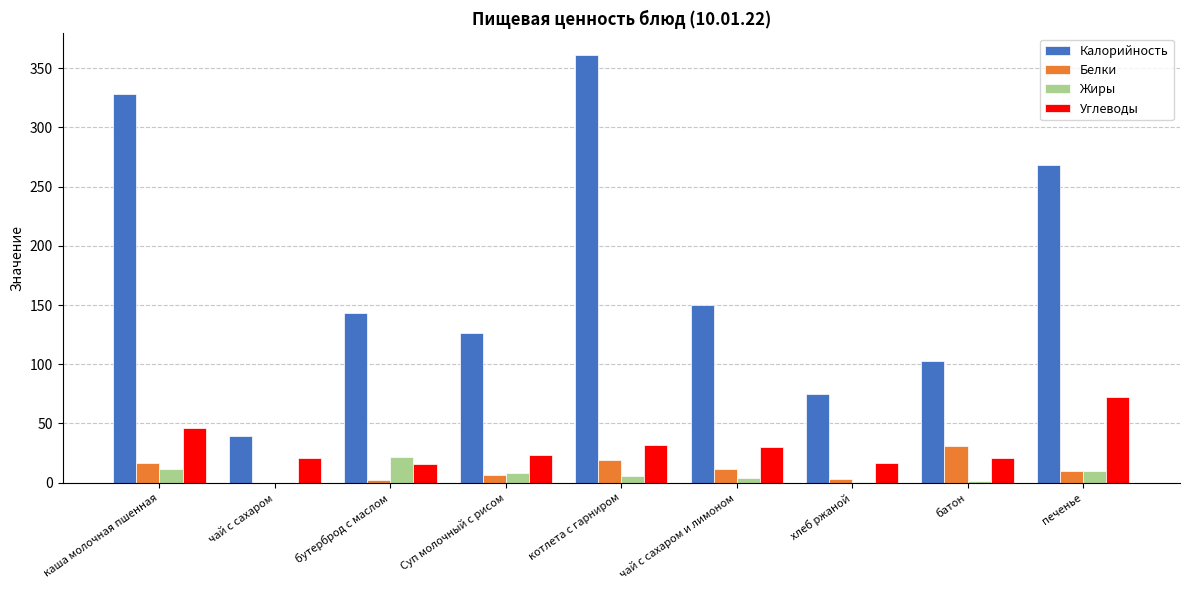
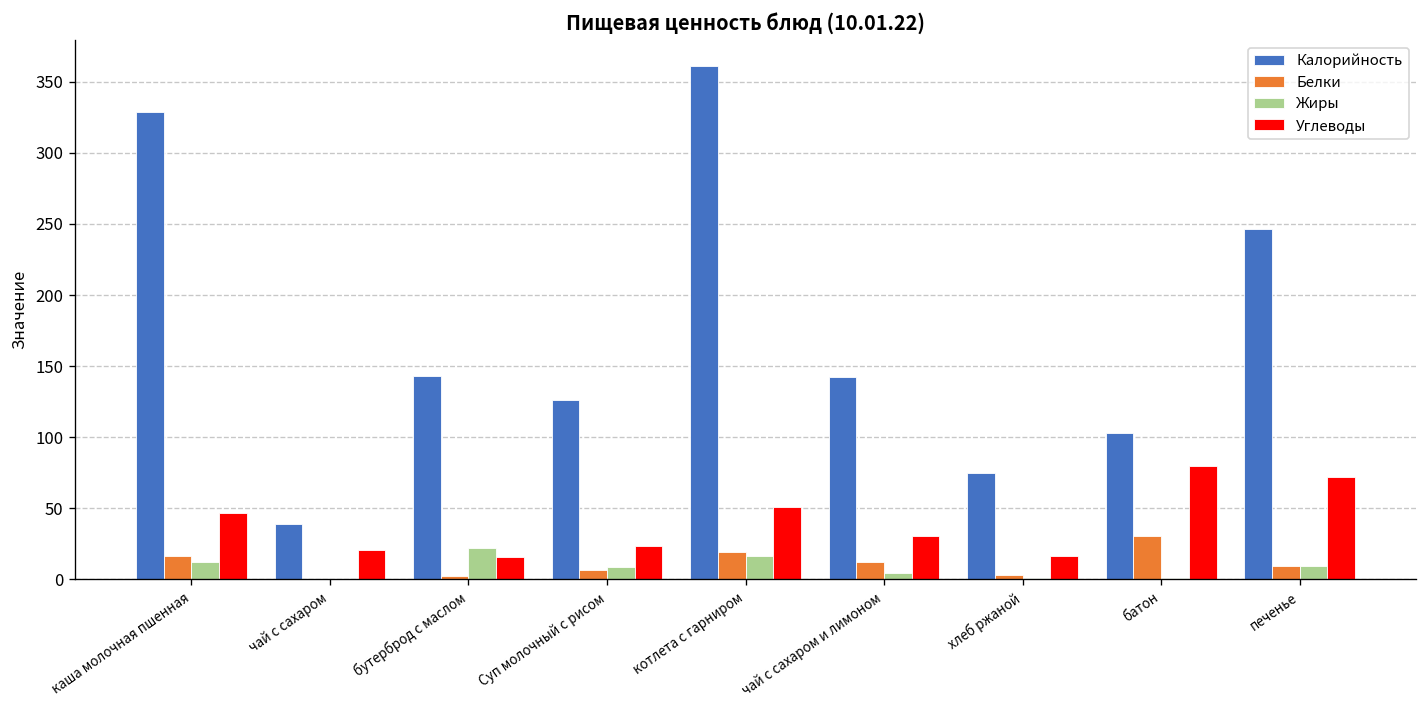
Жиры, котлета с гарниром: 6 -> 16
Углеводы, котлета с гарниром: 31 -> 51
Калорийность, чай с сахаром и лимоном: 150 -> 142
Углеводы, батон: 21 -> 80
Калорийность, печенье: 268 -> 247
